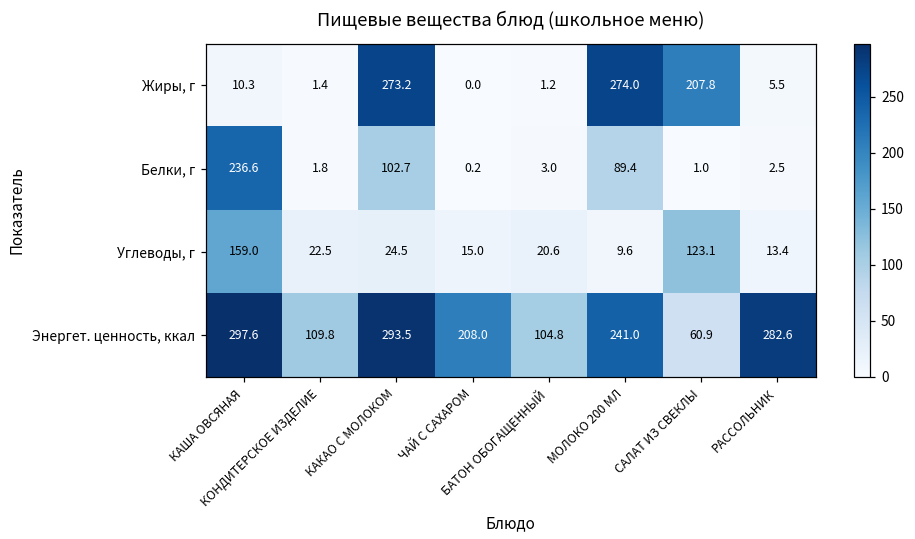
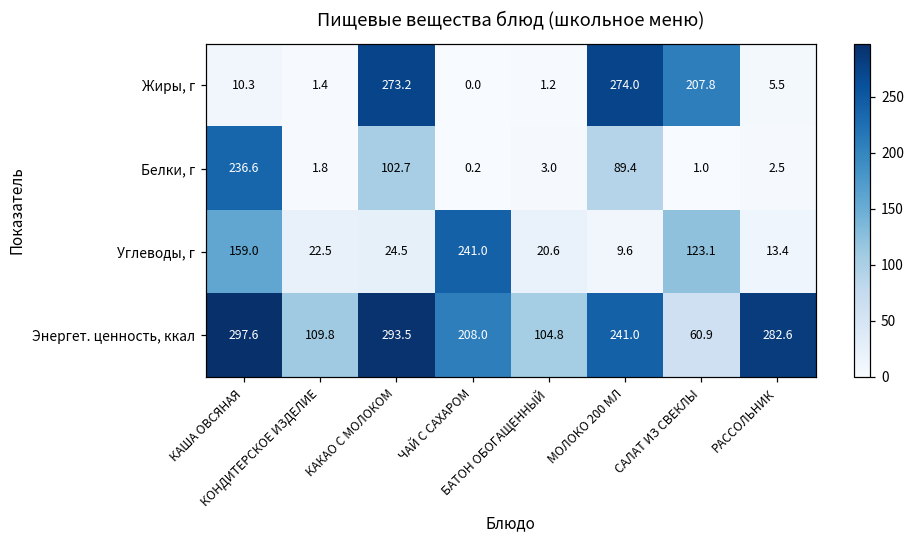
Углеводы, г, ЧАЙ С САХАРОМ: 15.0 -> 241.0
